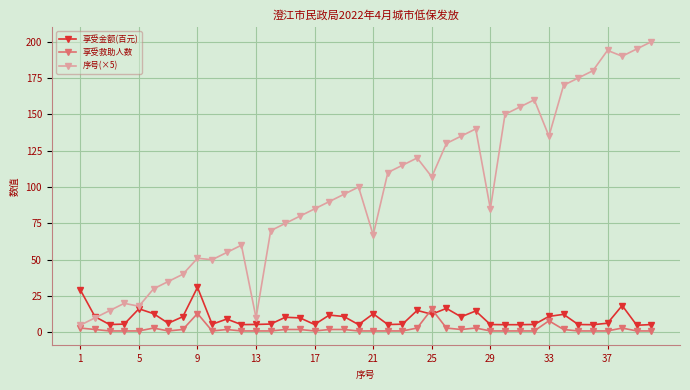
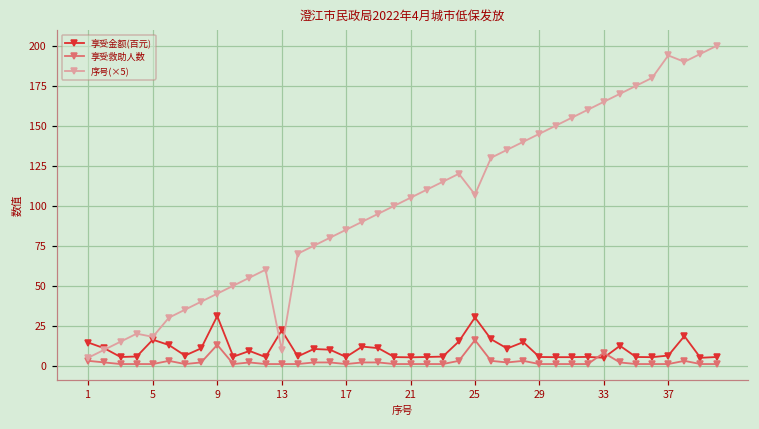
享受金额(百元), 1: 29 -> 14
序号(×5), 9: 51 -> 45
享受金额(百元), 13: 5 -> 22
享受金额(百元), 21: 13 -> 5
序号(×5), 21: 67 -> 105
享受金额(百元), 25: 13 -> 30
序号(×5), 29: 85 -> 145
享受金额(百元), 33: 11 -> 5
序号(×5), 33: 135 -> 165
